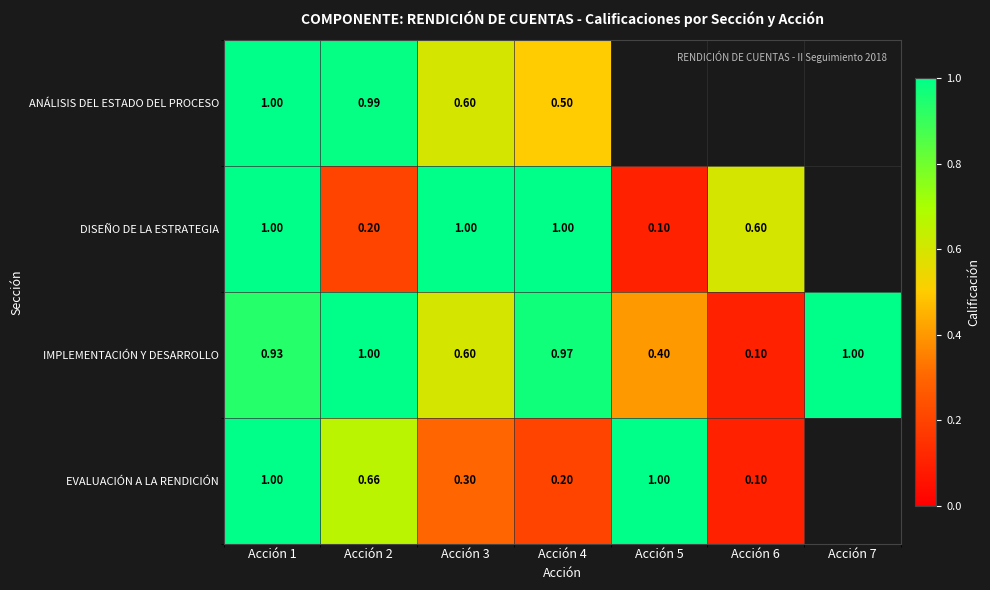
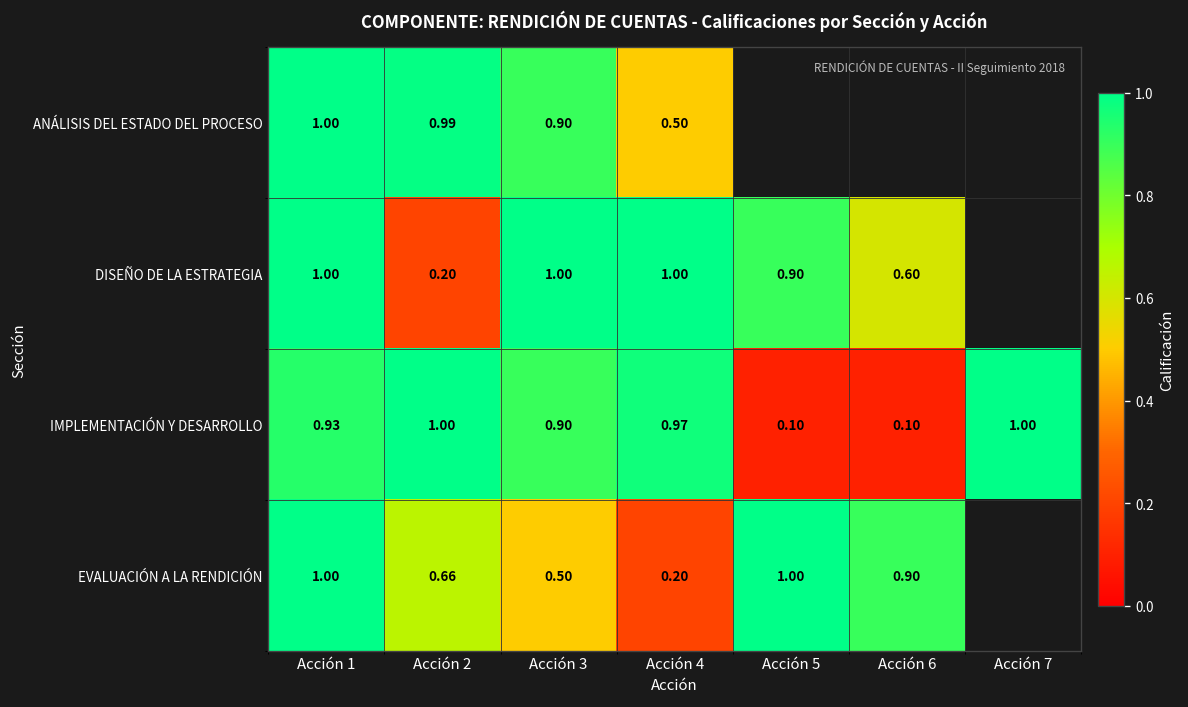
ANÁLISIS DEL ESTADO DEL PROCESO, Acción 3: 0.60 -> 0.90
DISEÑO DE LA ESTRATEGIA, Acción 5: 0.10 -> 0.90
IMPLEMENTACIÓN Y DESARROLLO, Acción 3: 0.60 -> 0.90
IMPLEMENTACIÓN Y DESARROLLO, Acción 5: 0.40 -> 0.10
EVALUACIÓN A LA RENDICIÓN, Acción 3: 0.30 -> 0.50
EVALUACIÓN A LA RENDICIÓN, Acción 6: 0.10 -> 0.90
